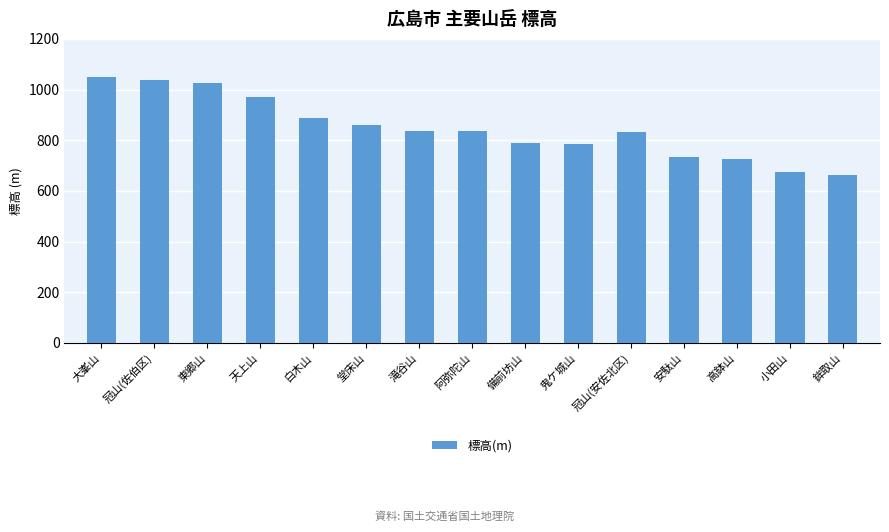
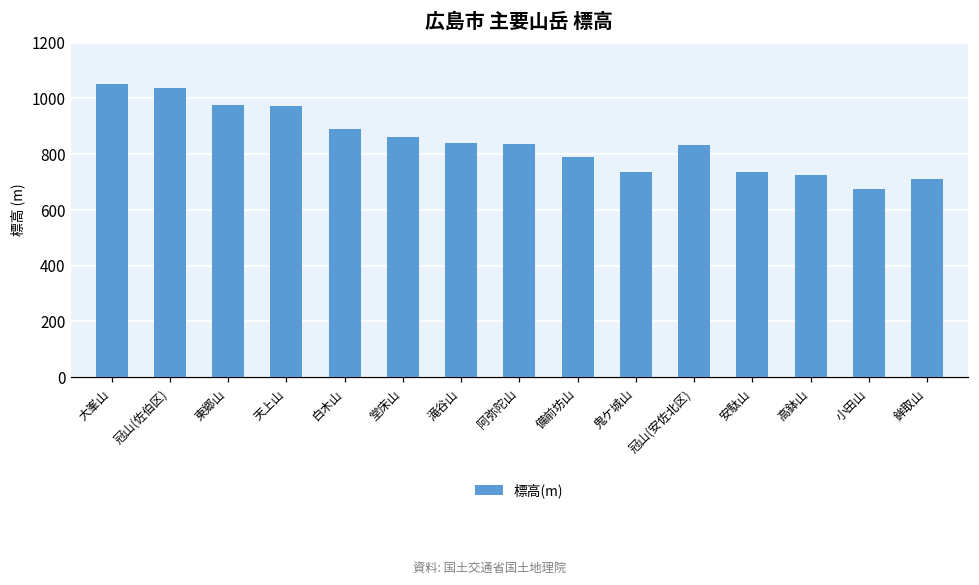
東郷山: 1020 -> 980
鬼ケ城山: 790 -> 740
鉾取山: 660 -> 710
